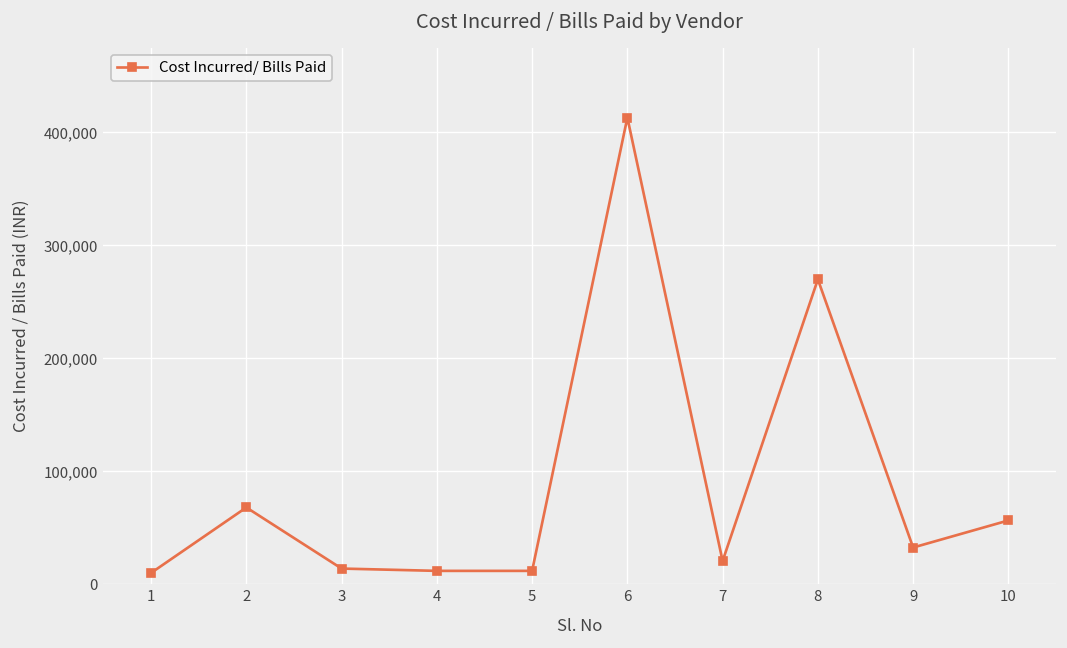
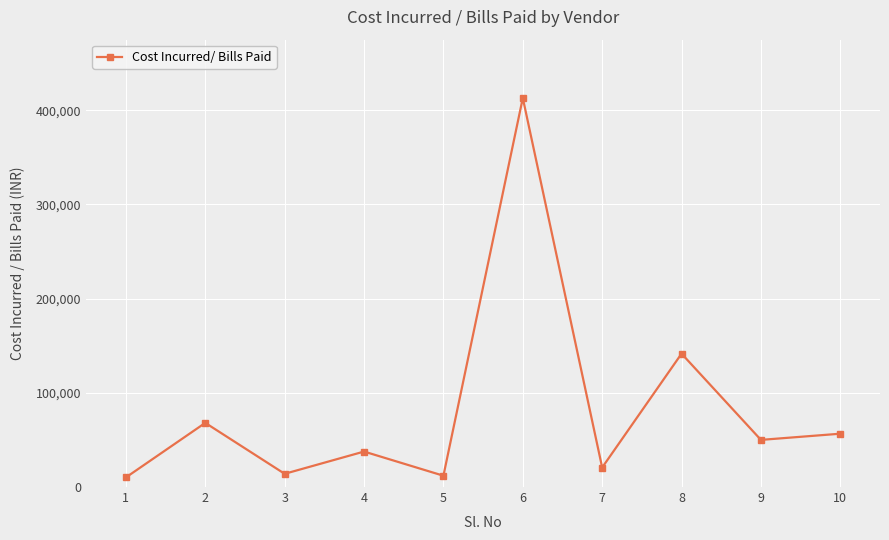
4: 10,000 -> 40,000
8: 270,000 -> 140,000
9: 30,000 -> 50,000
